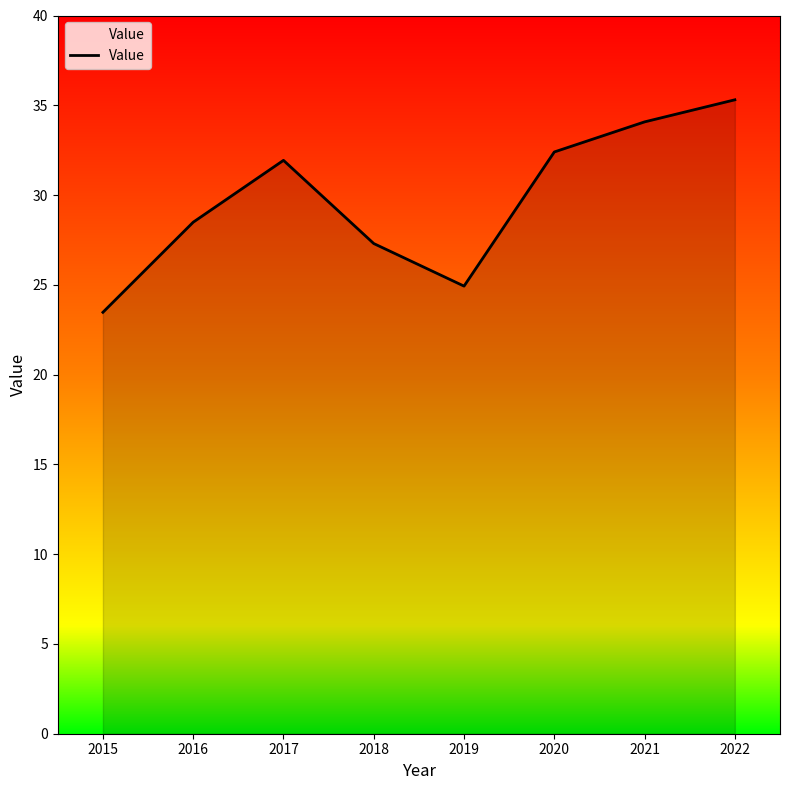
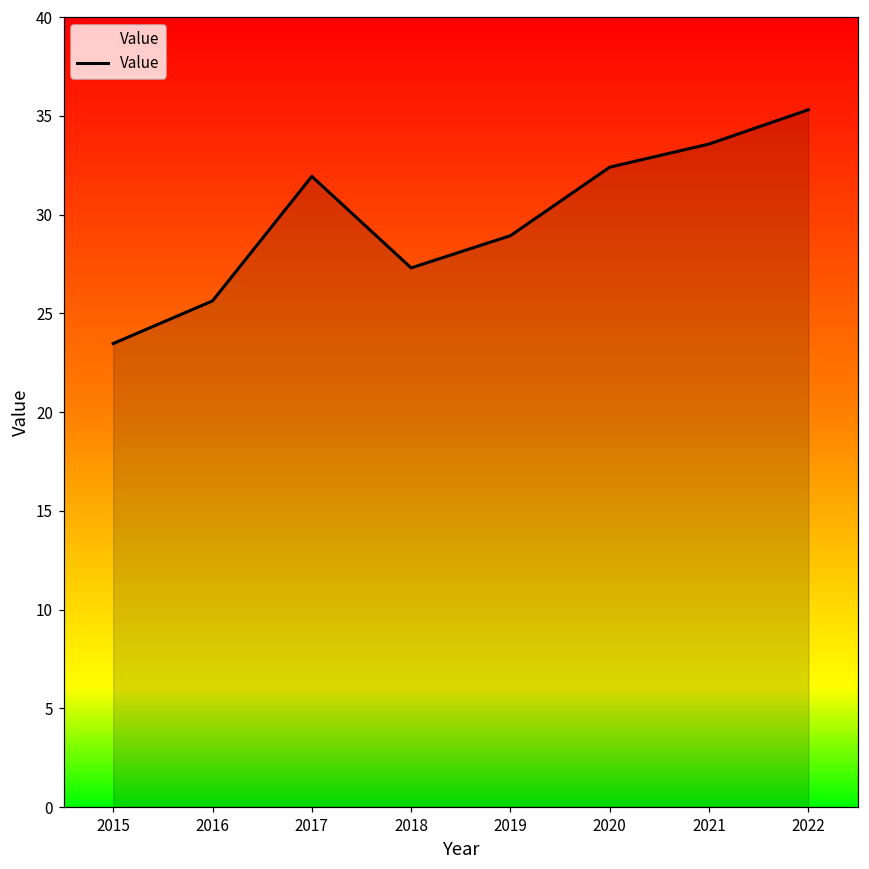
2016: 28.5 -> 25.6
2019: 24.9 -> 28.9
2021: 34.1 -> 33.6
